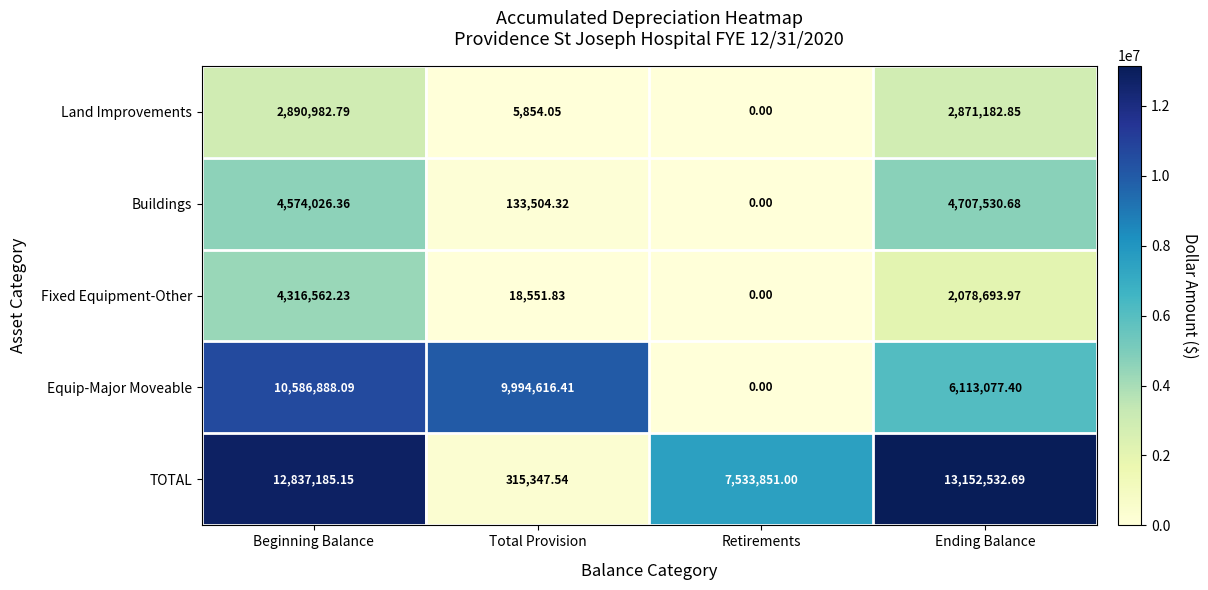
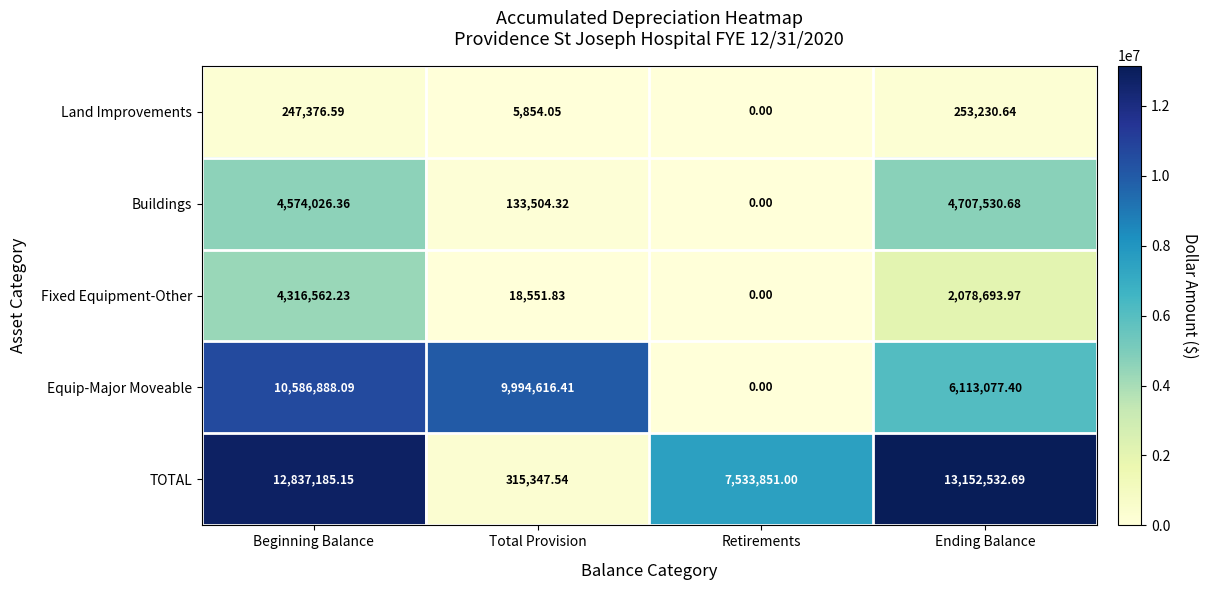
Land Improvements, Beginning Balance: 2,890,982.79 -> 247,376.59
Land Improvements, Ending Balance: 2,871,182.85 -> 253,230.64
